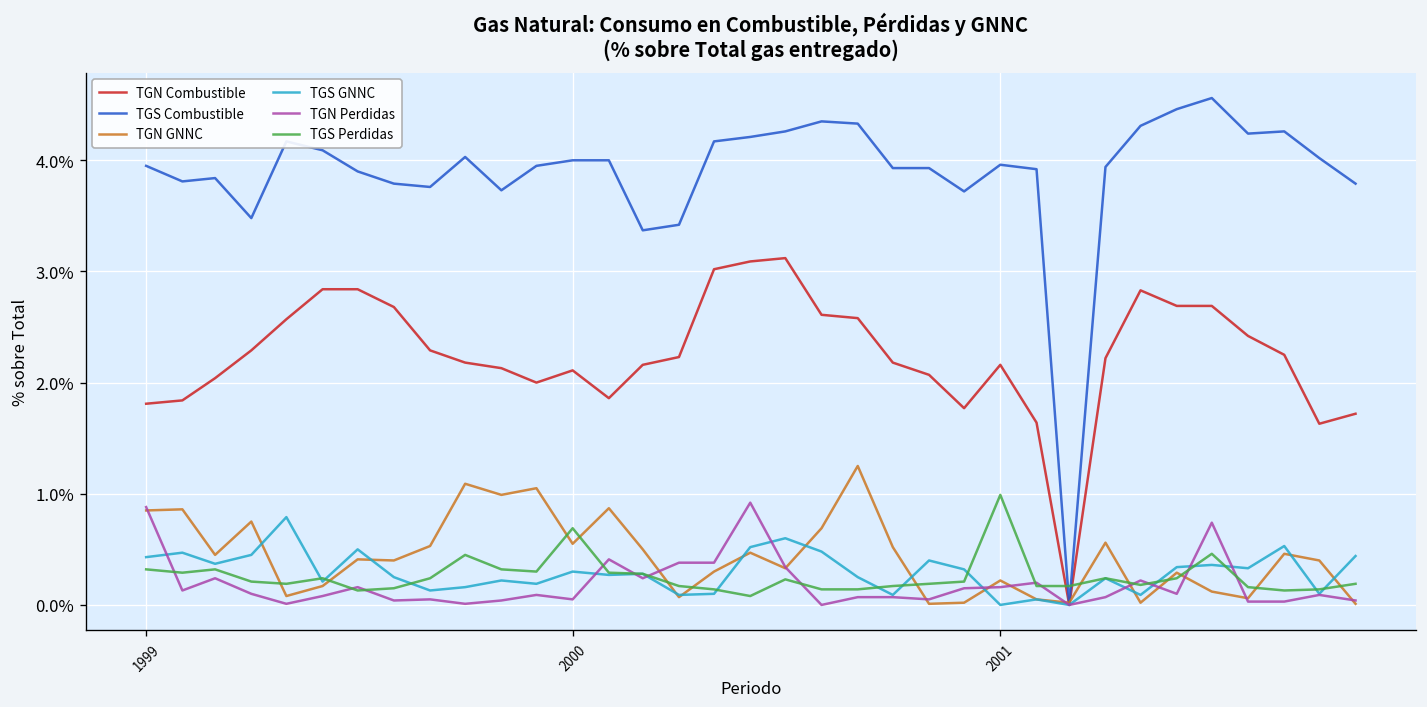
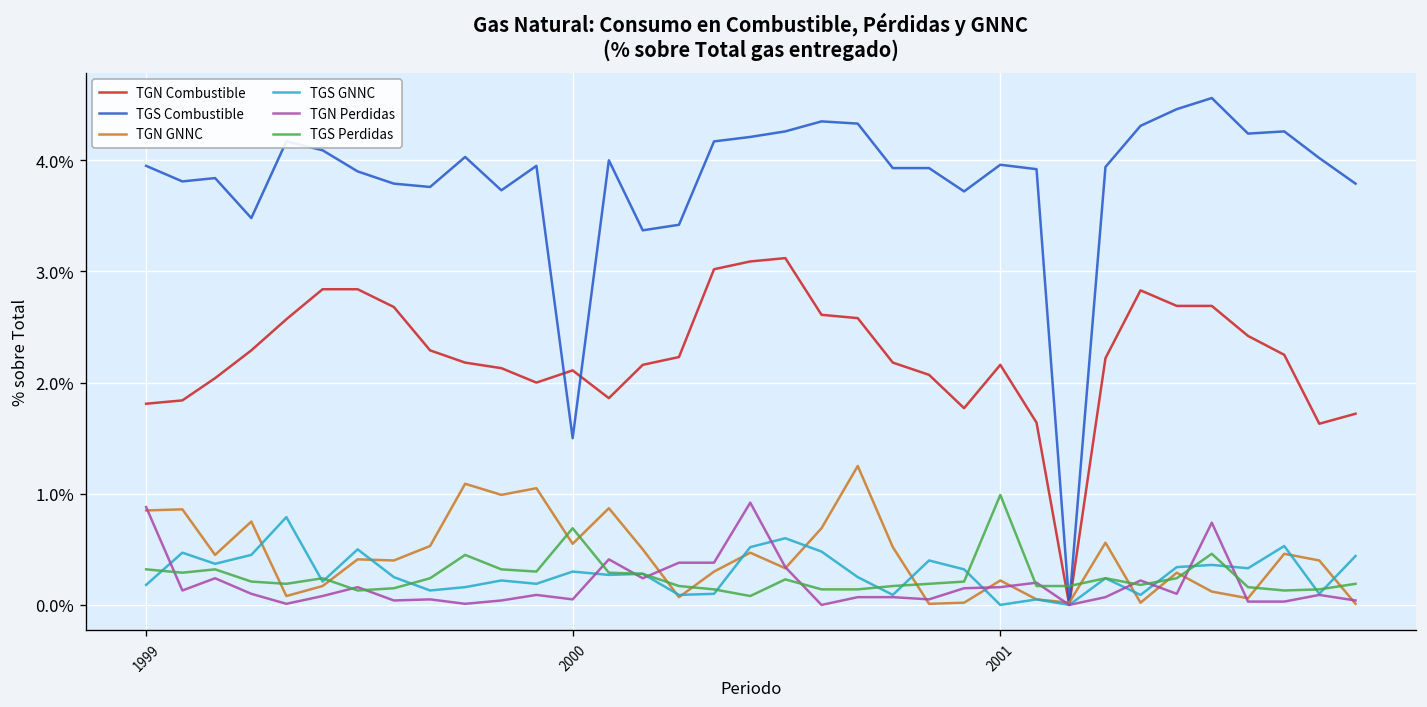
TGS GNNC, 1999: 0.4% -> 0.2%
TGS Combustible, 2000: 4.0% -> 1.5%
